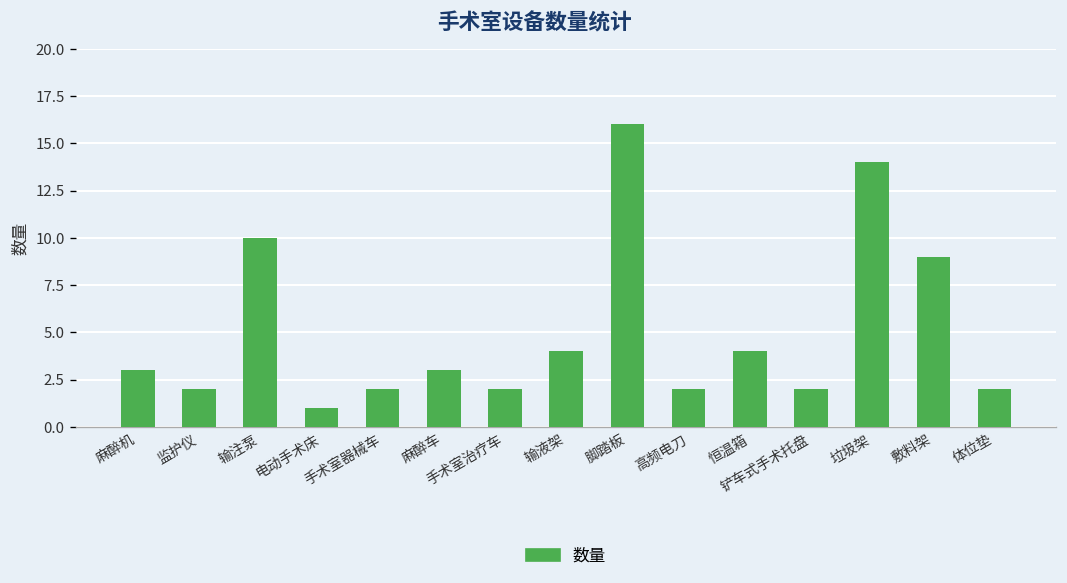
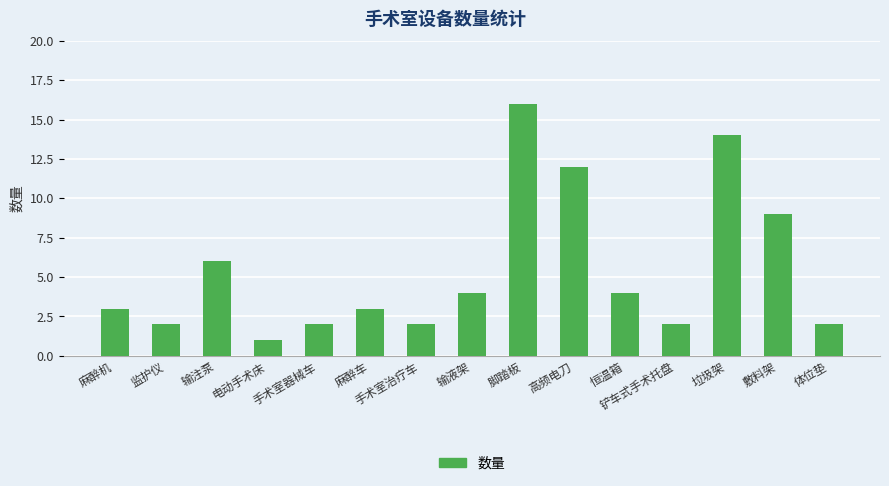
输注泵: 10 -> 6
高频电刀: 2 -> 12
